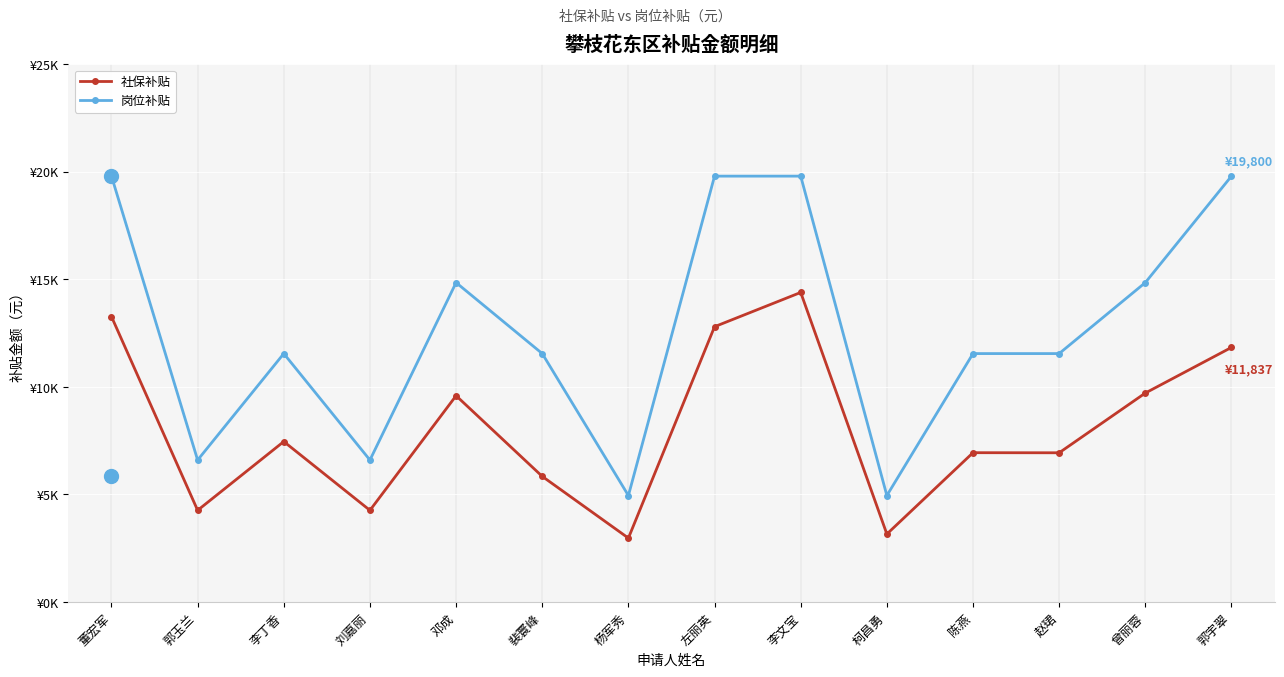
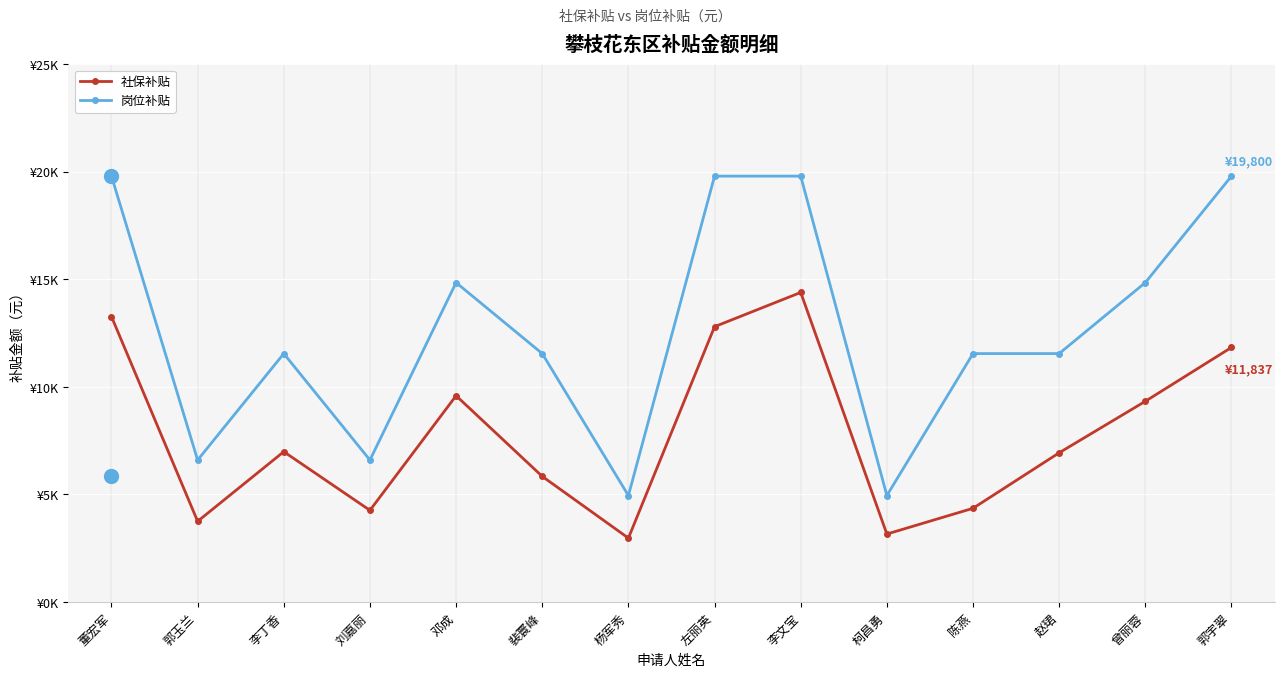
社保补贴, 郭玉兰: ¥4300 -> ¥3800
社保补贴, 李丁香: ¥7500 -> ¥7000
社保补贴, 陈燕: ¥6900 -> ¥4400
社保补贴, 曾丽蓉: ¥9700 -> ¥9300
